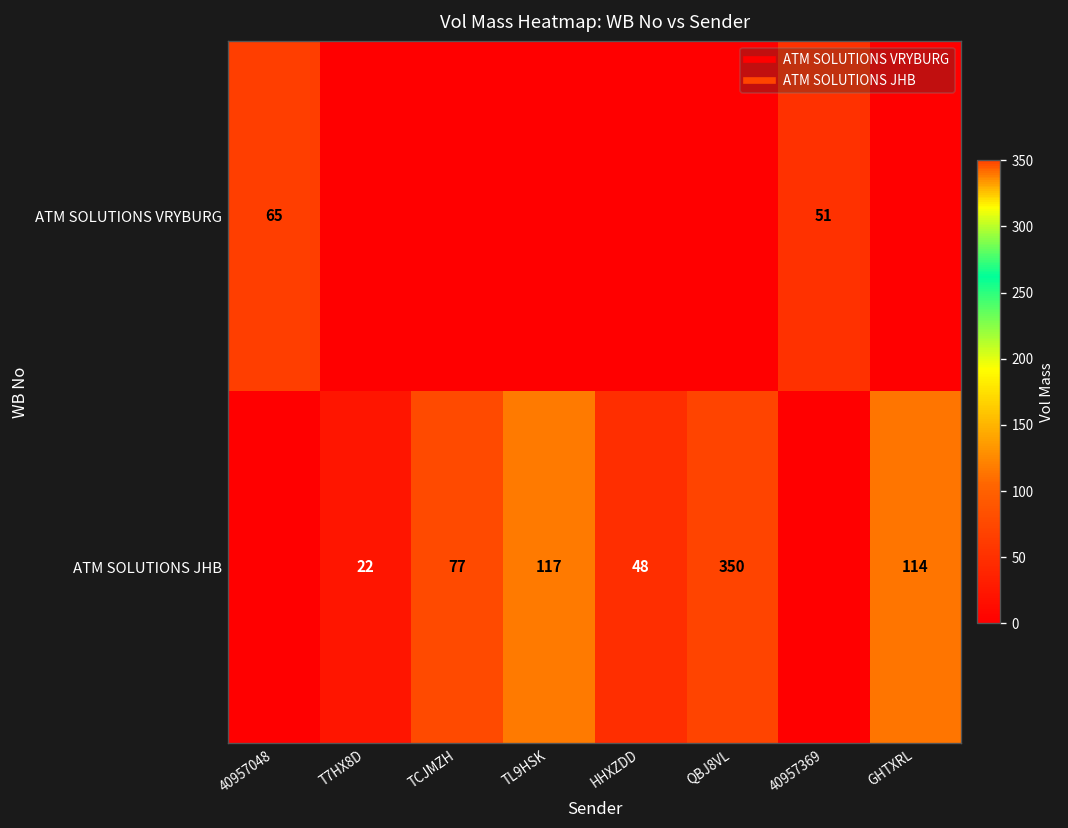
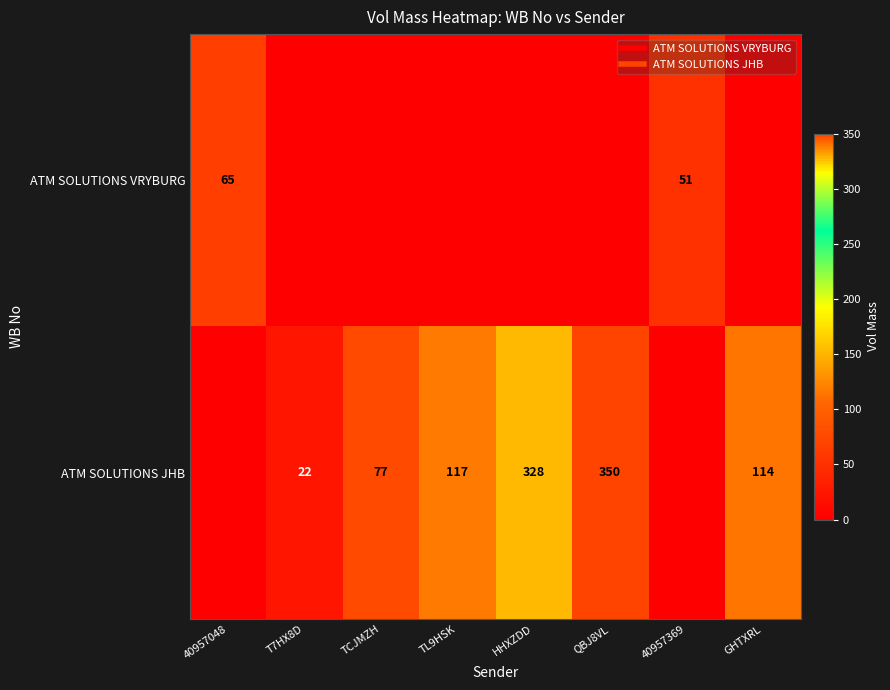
ATM SOLUTIONS JHB, HHXZDD: 48 -> 328
